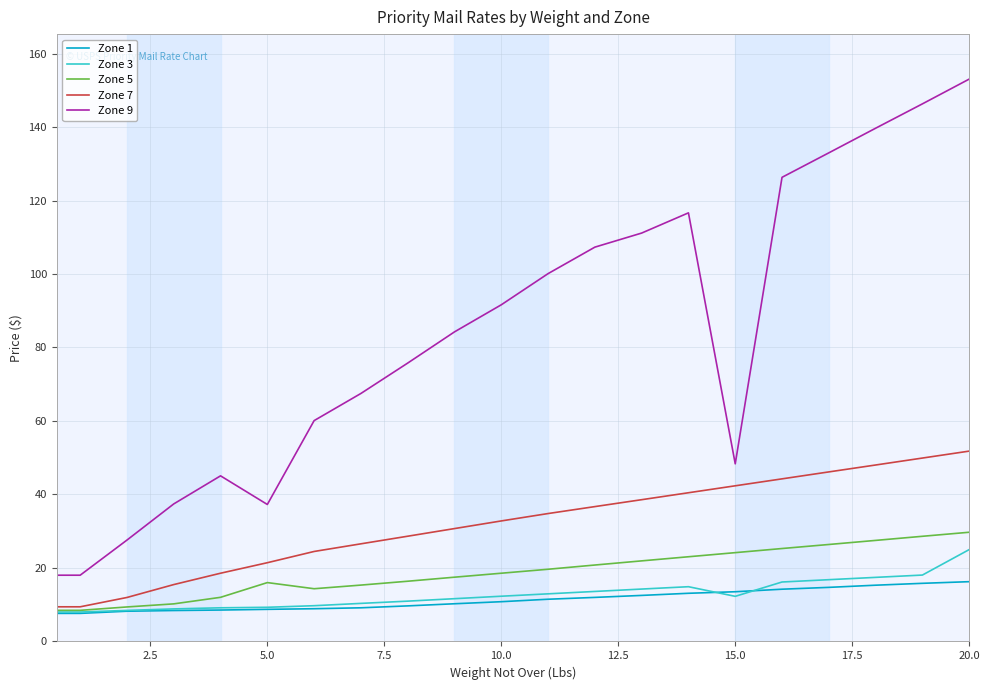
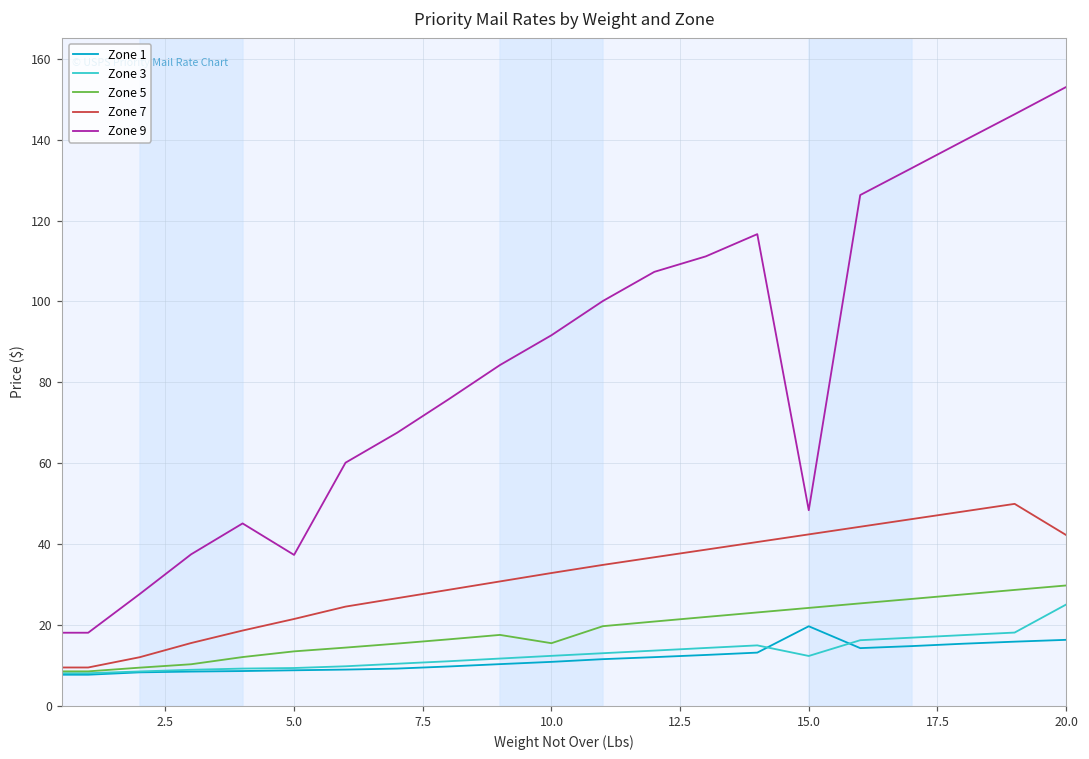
Zone 5, 5.0: 16 -> 13
Zone 5, 10.0: 19 -> 15
Zone 1, 15.0: 14 -> 20
Zone 7, 20.0: 52 -> 42
